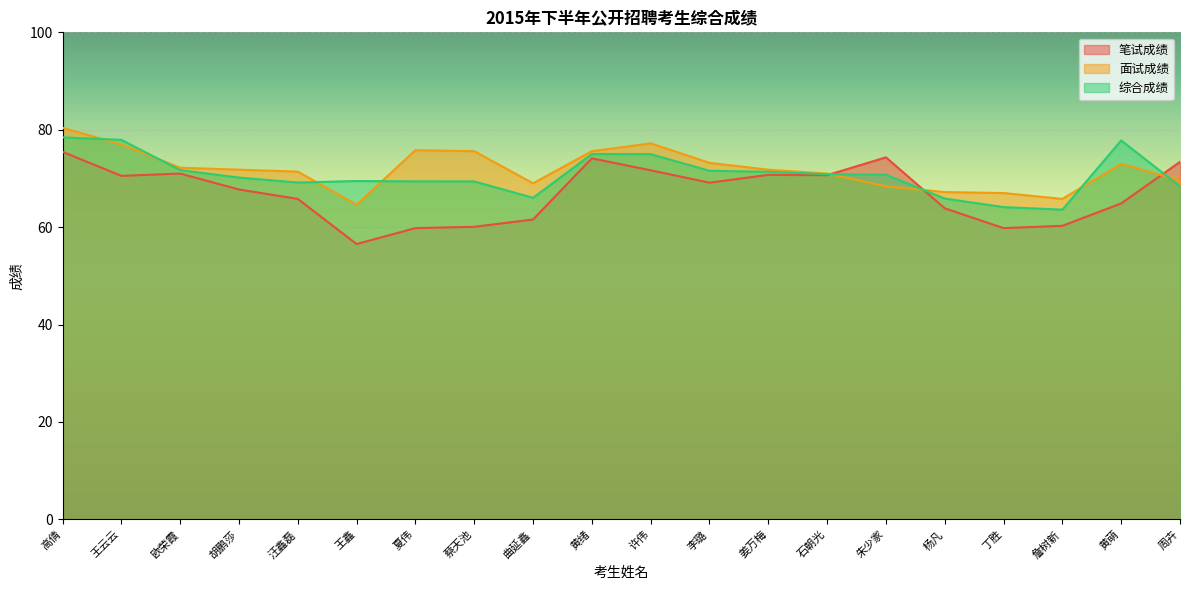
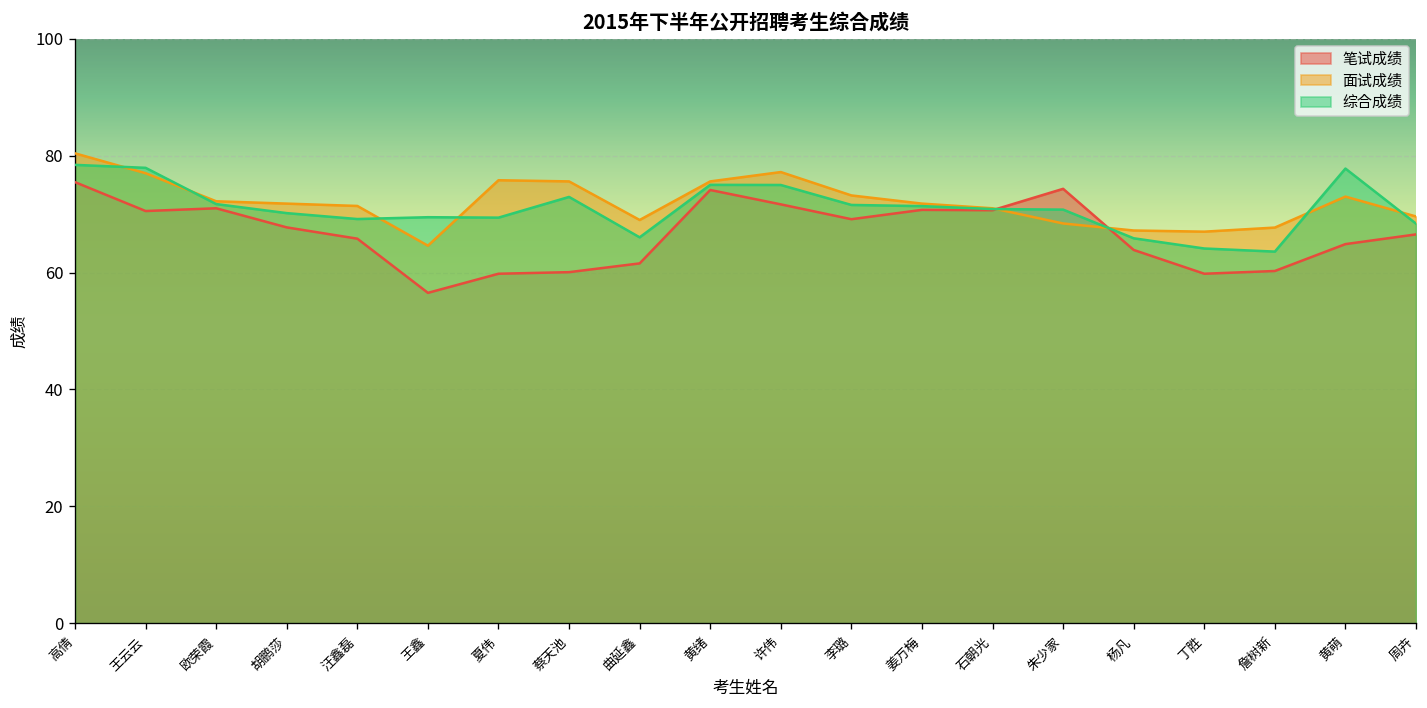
综合成绩, 蔡天池: 69 -> 73
面试成绩, 詹树新: 66 -> 68
笔试成绩, 周卉: 73 -> 67
